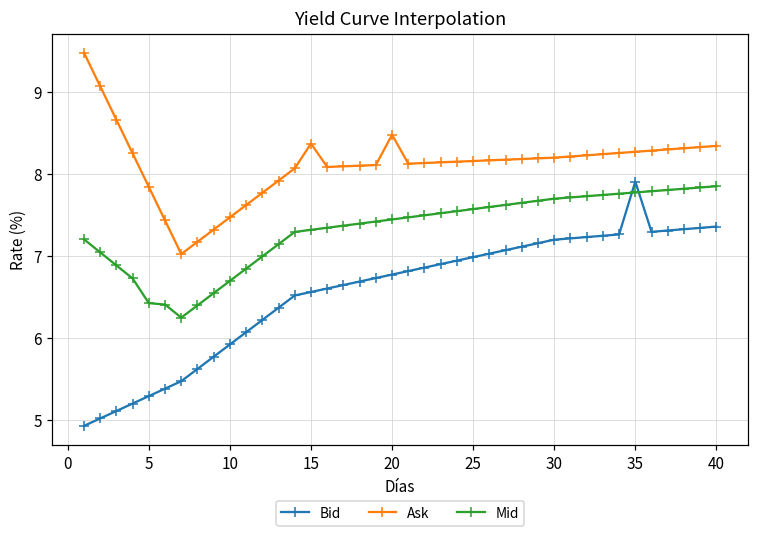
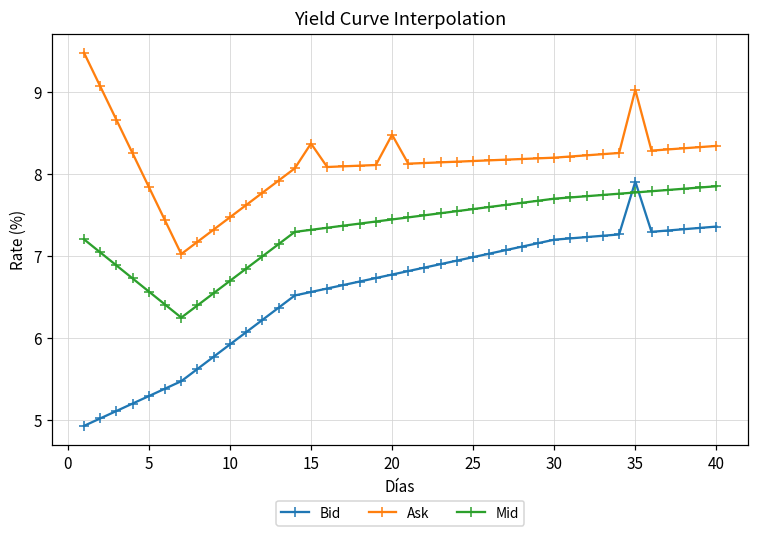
Mid, 5: 6.4 -> 6.6
Ask, 35: 8.3 -> 9.0
